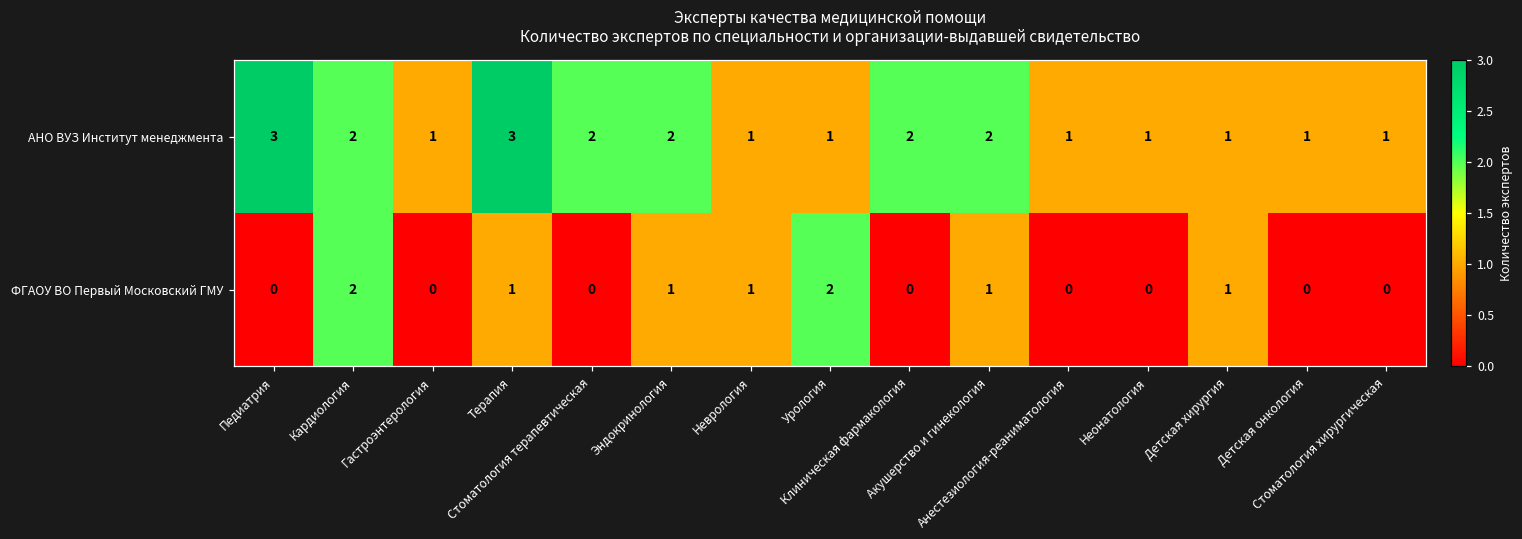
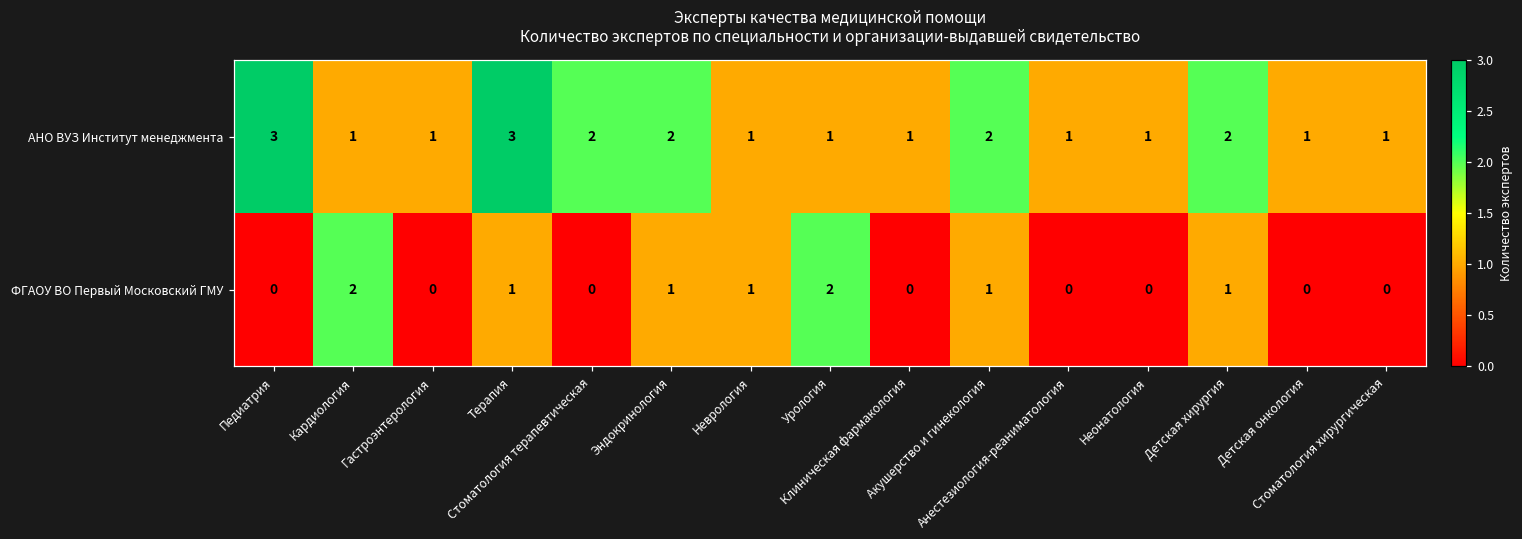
АНО ВУЗ Институт менеджмента, Кардиология: 2 -> 1
АНО ВУЗ Институт менеджмента, Клиническая фармакология: 2 -> 1
АНО ВУЗ Институт менеджмента, Детская хирургия: 1 -> 2
